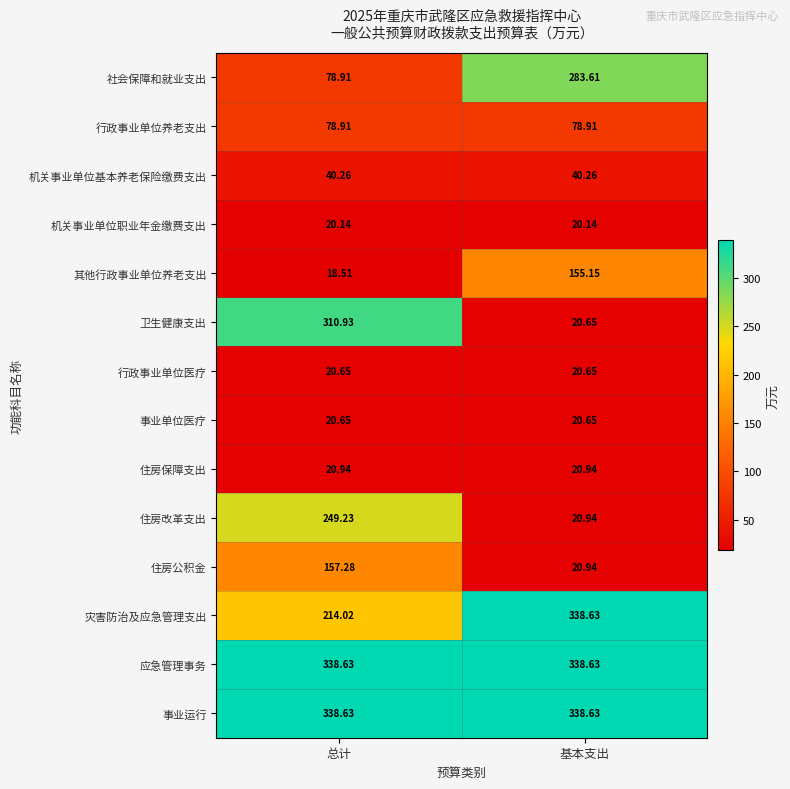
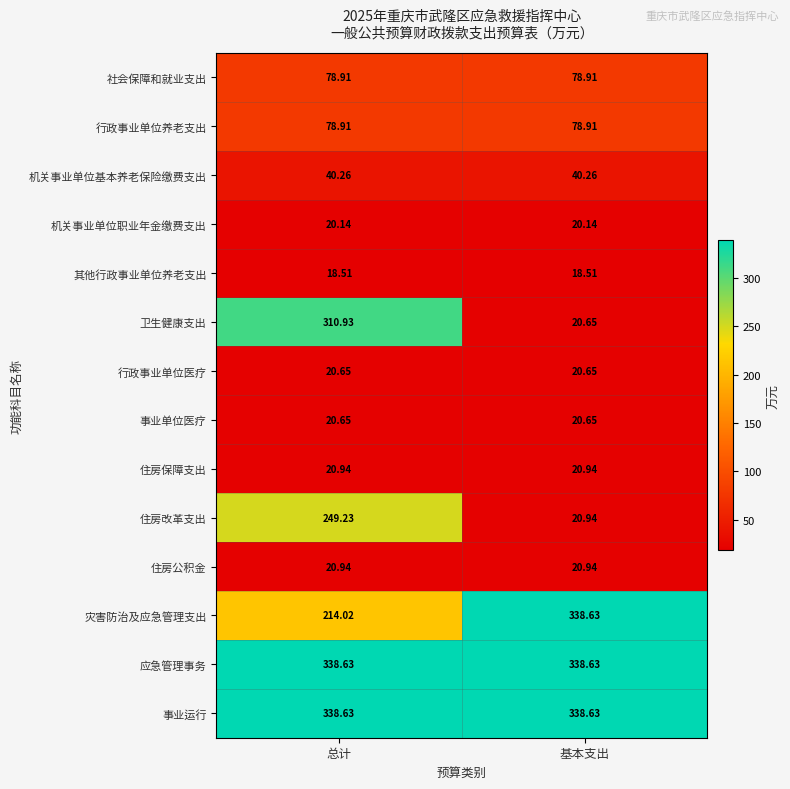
社会保障和就业支出, 基本支出: 283.61 -> 78.91
其他行政事业单位养老支出, 基本支出: 155.15 -> 18.51
住房公积金, 总计: 157.28 -> 20.94
